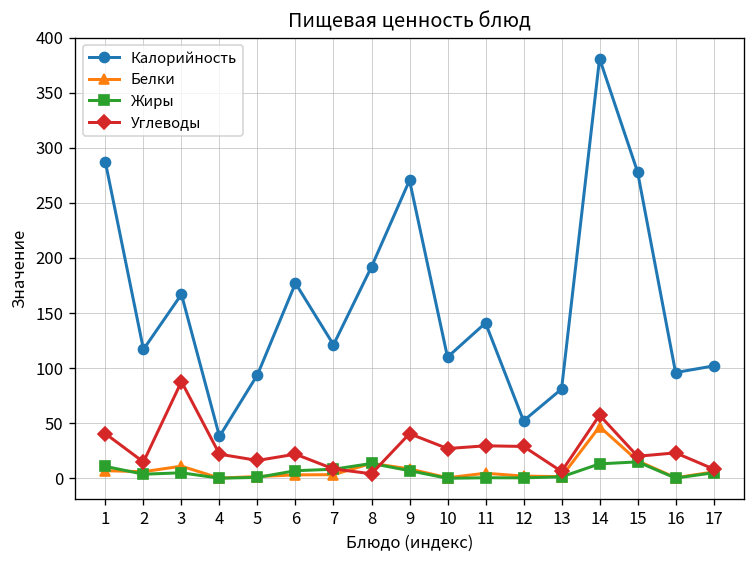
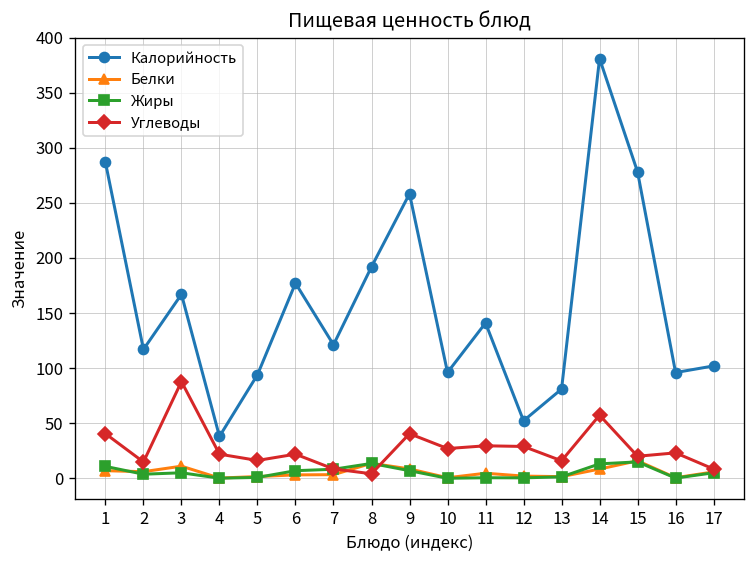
Калорийность, 9: 270 -> 260
Калорийность, 10: 110 -> 100
Углеводы, 13: 10 -> 20
Белки, 14: 50 -> 10
